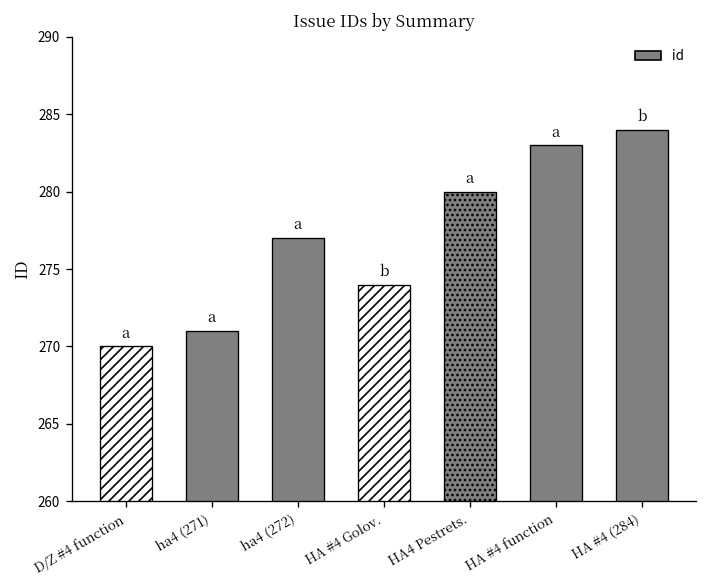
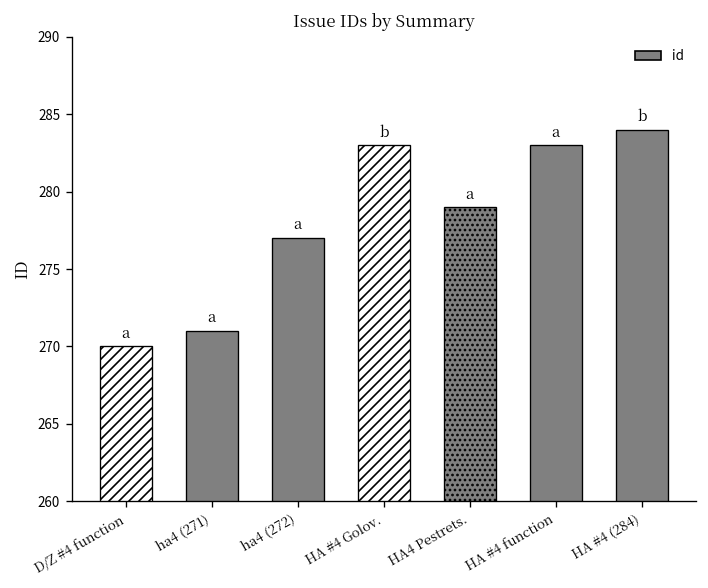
HA #4 Golov.: 274 -> 283
HA4 Pestrets.: 280 -> 279
